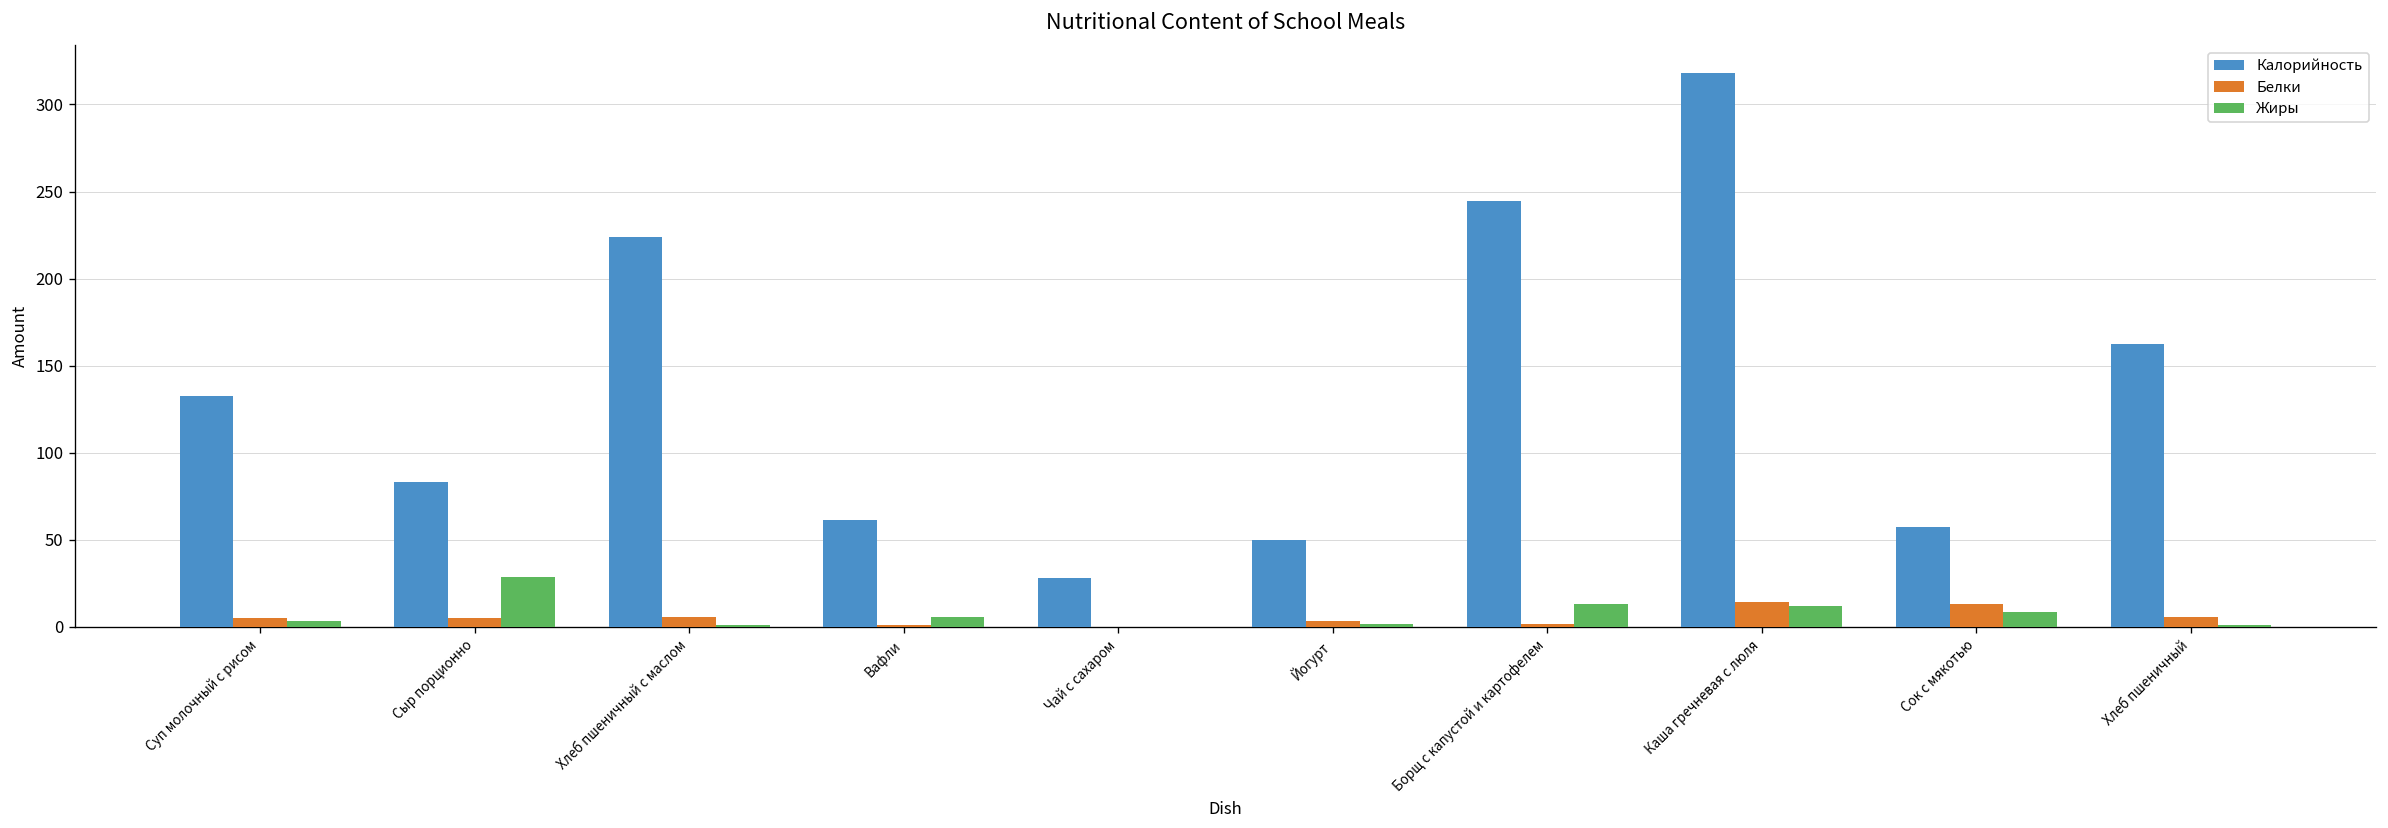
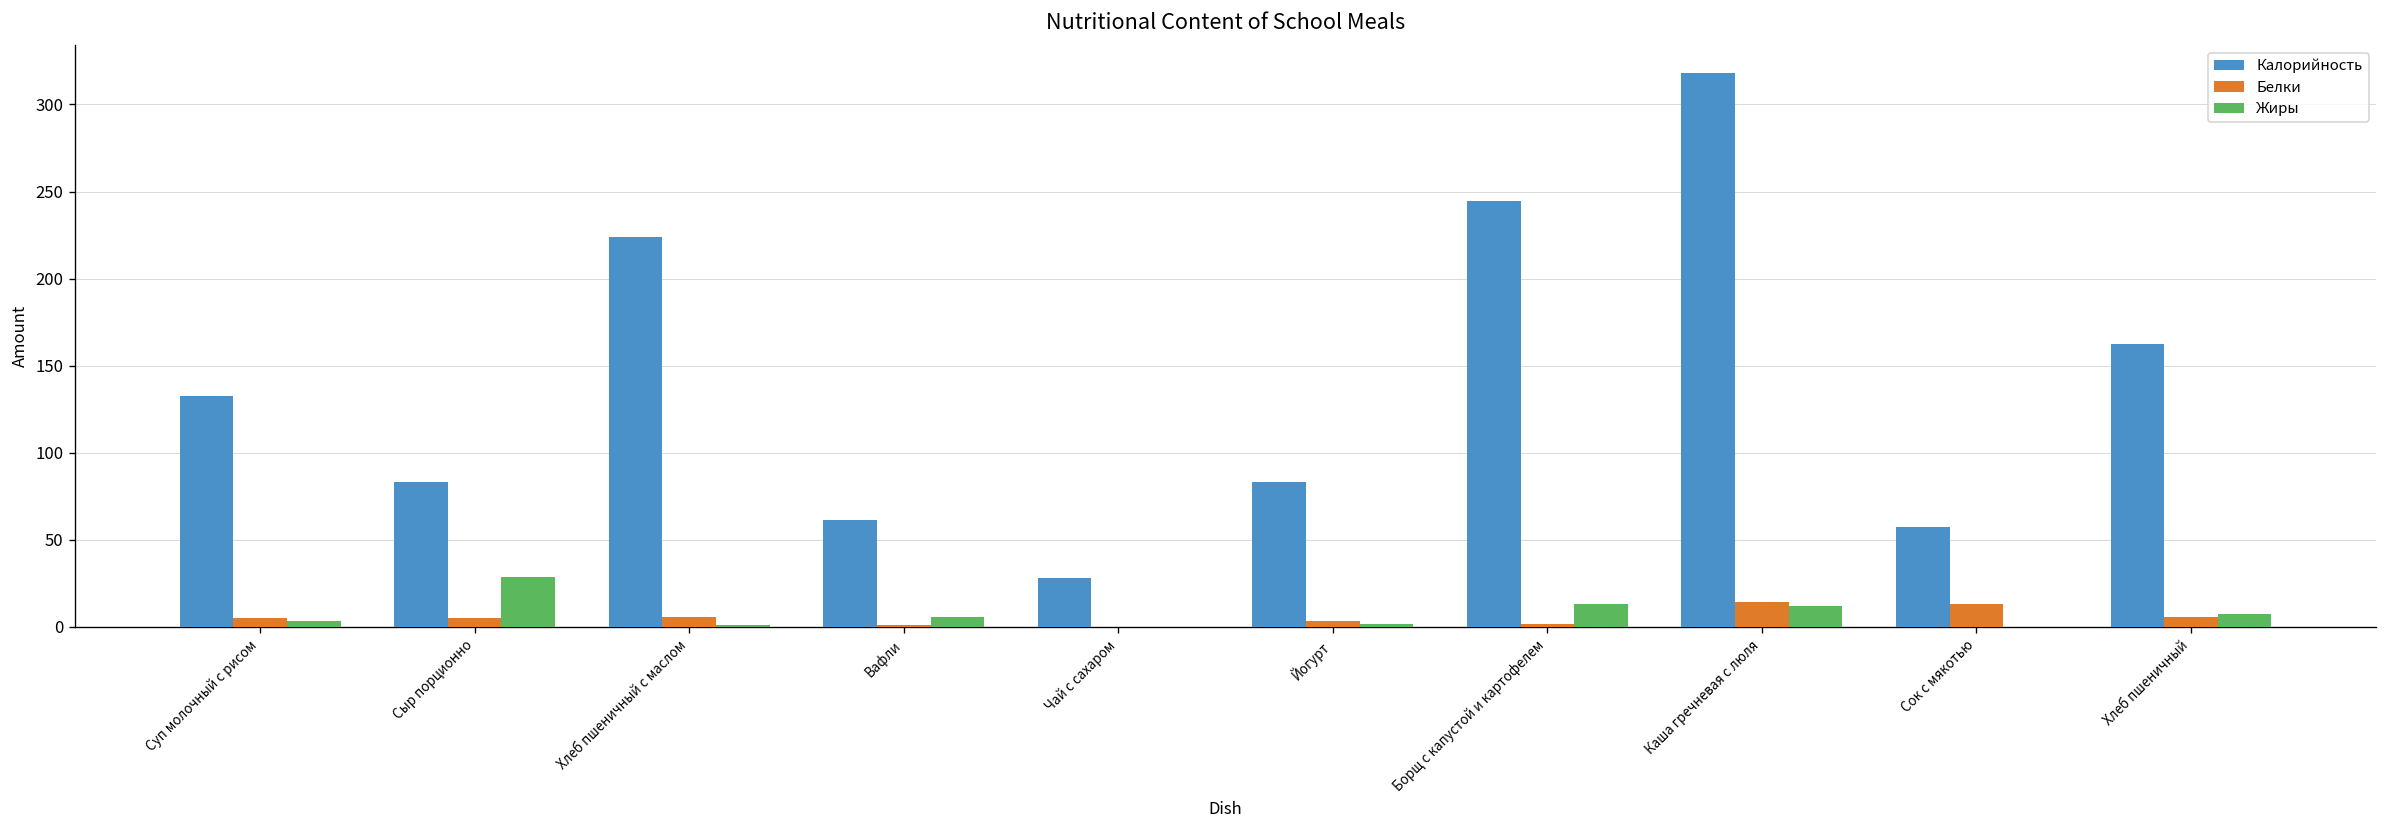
Калорийность, Йогурт: 50 -> 83
Жиры, Сок с мякотью: 8 -> 0
Жиры, Хлеб пшеничный: 1 -> 7
